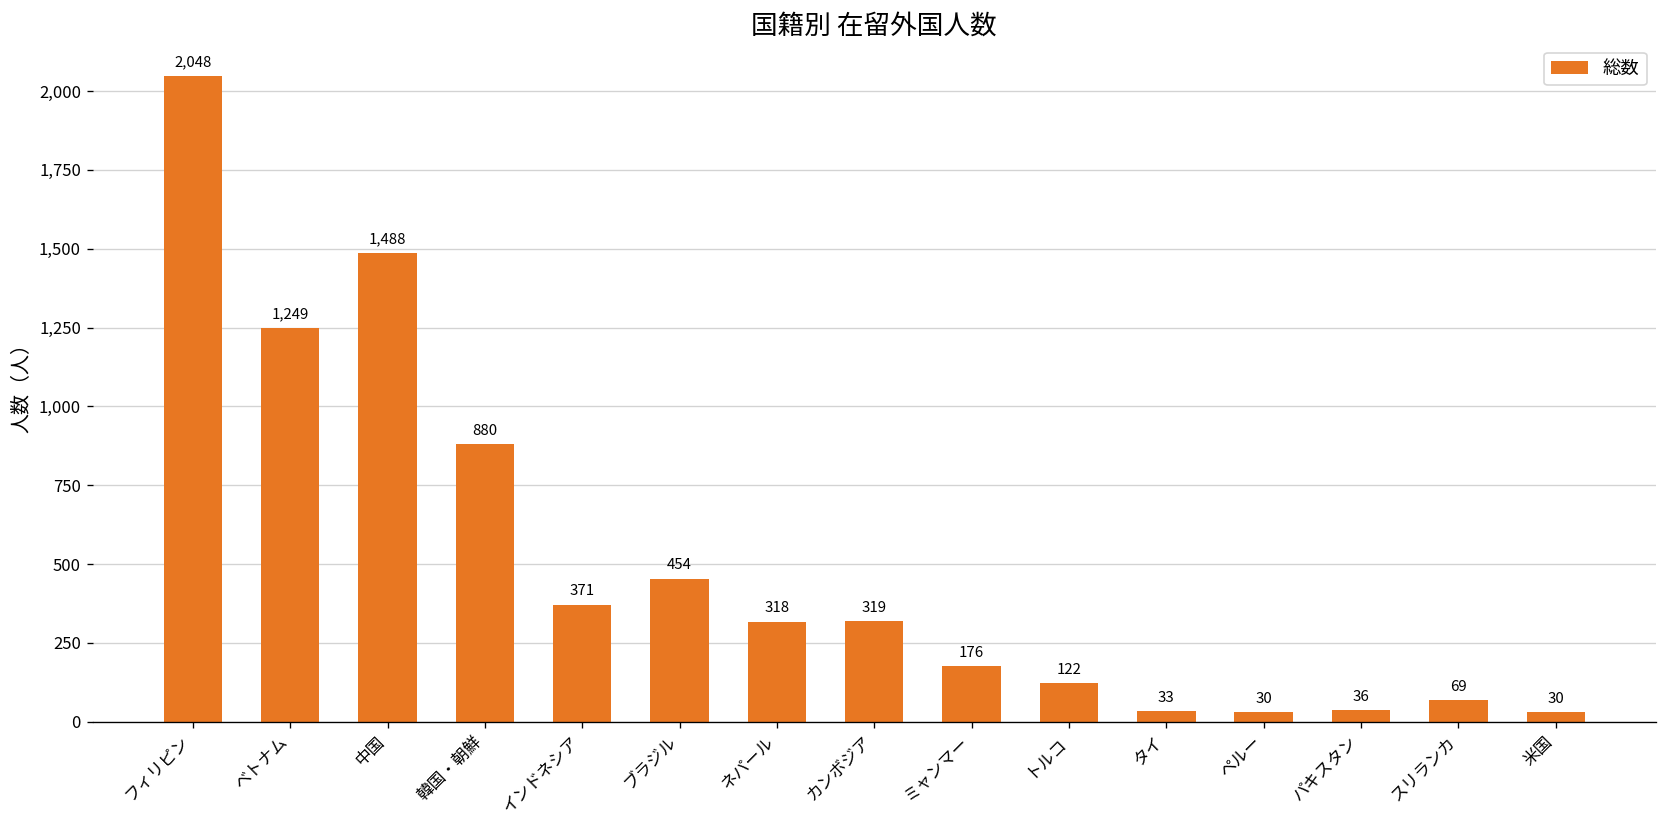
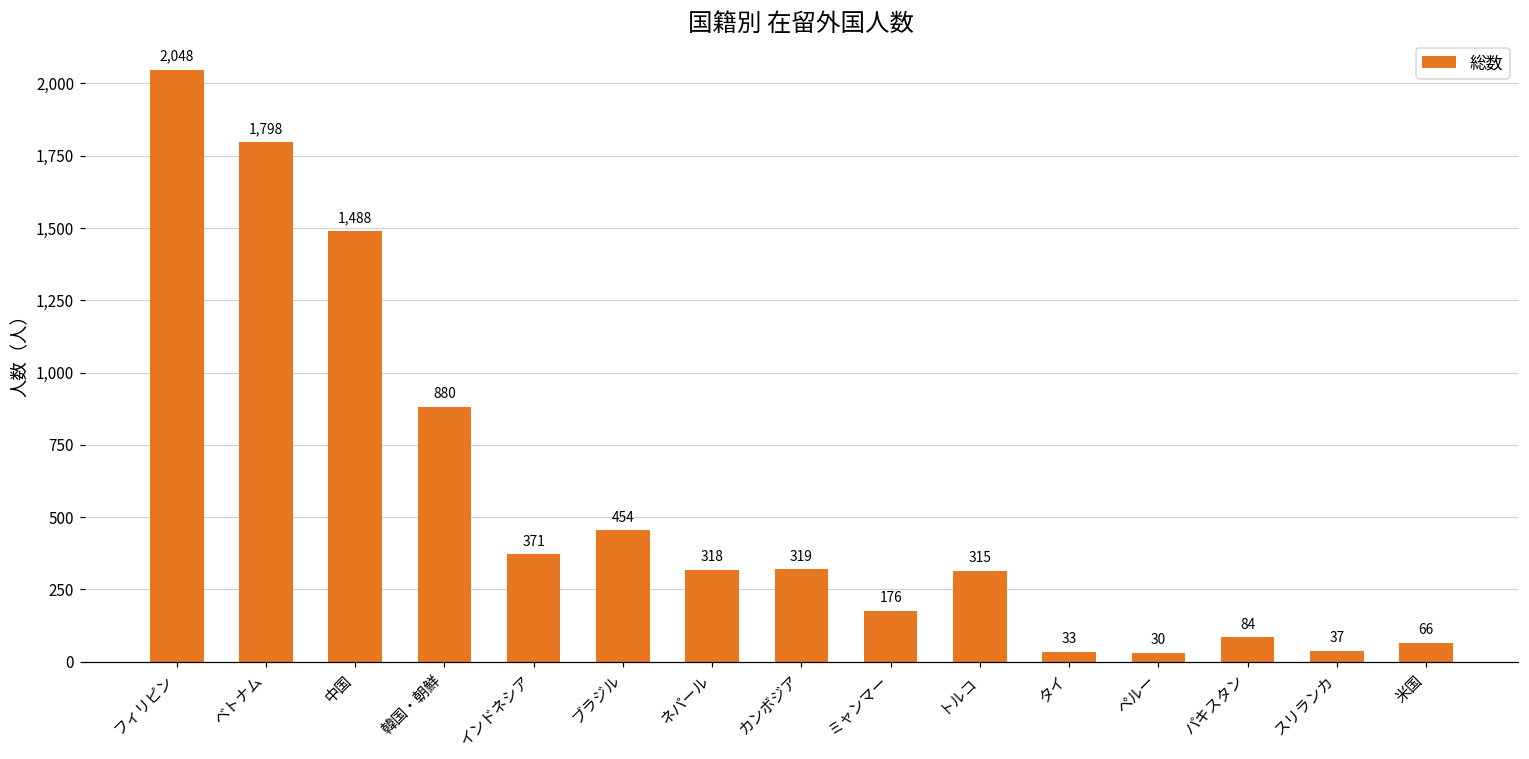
ベトナム: 1,249 -> 1,798
トルコ: 122 -> 315
パキスタン: 36 -> 84
スリランカ: 69 -> 37
米国: 30 -> 66
